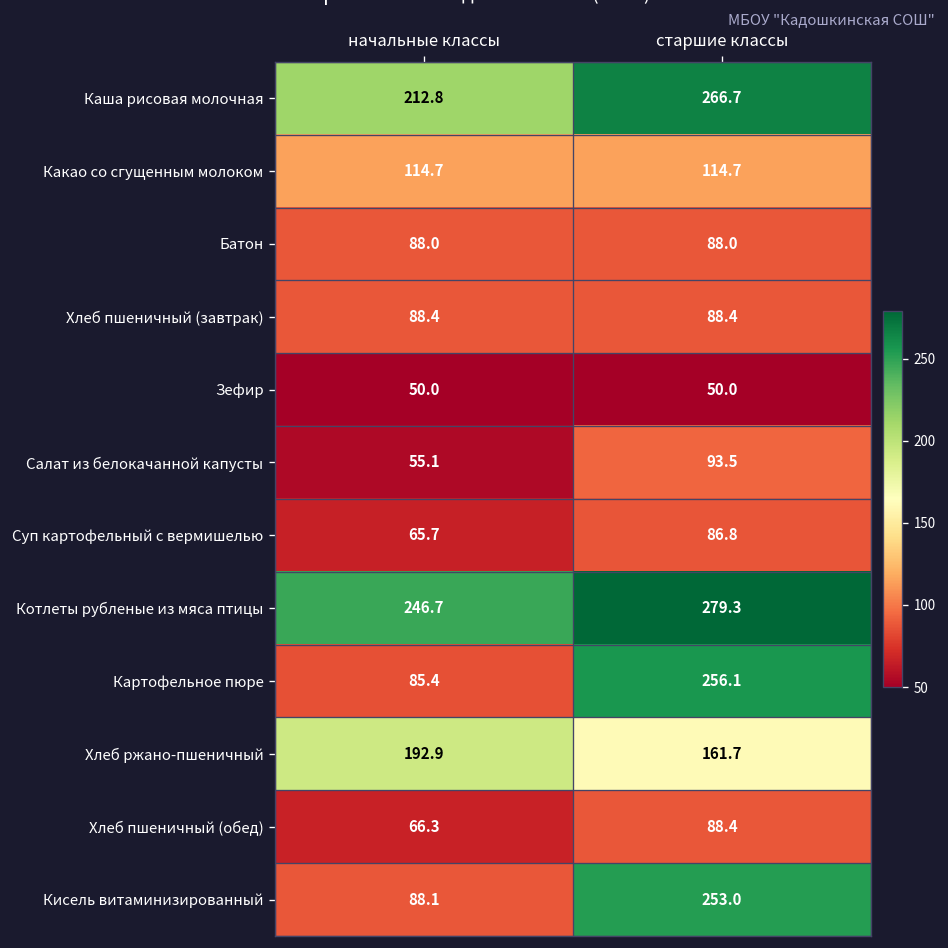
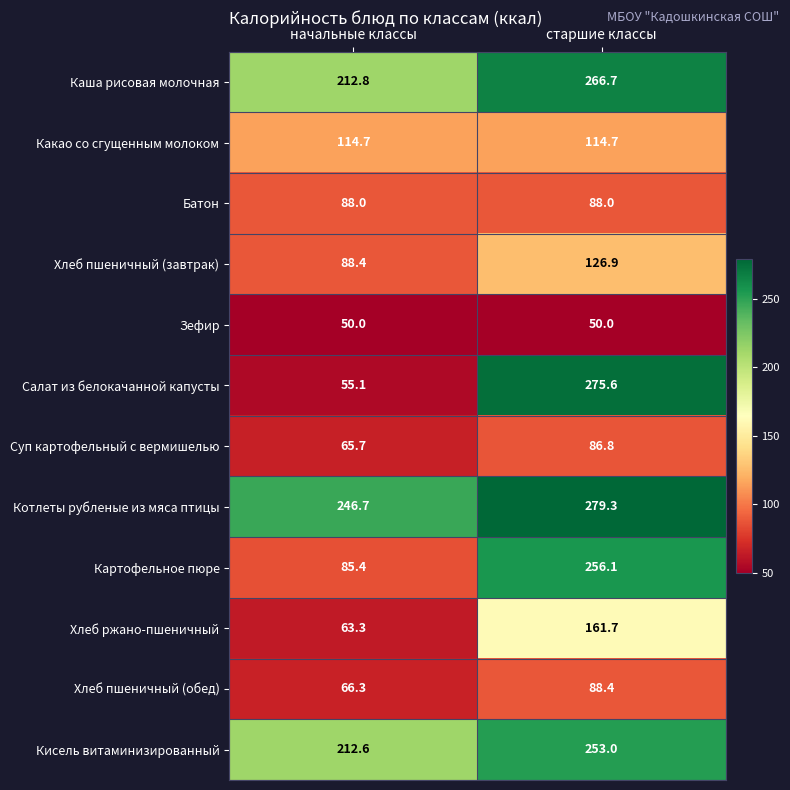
Хлеб пшеничный (завтрак), старшие классы: 88.4 -> 126.9
Салат из белокачанной капусты, старшие классы: 93.5 -> 275.6
Хлеб ржано-пшеничный, начальные классы: 192.9 -> 63.3
Кисель витаминизированный, начальные классы: 88.1 -> 212.6
